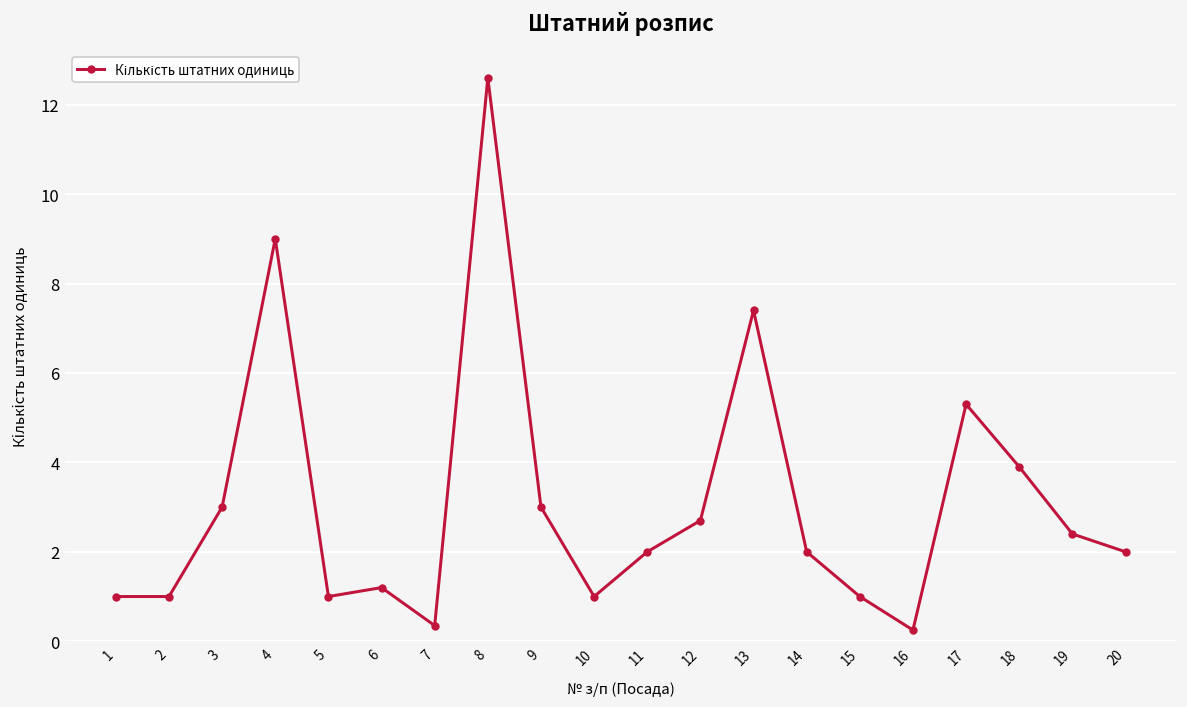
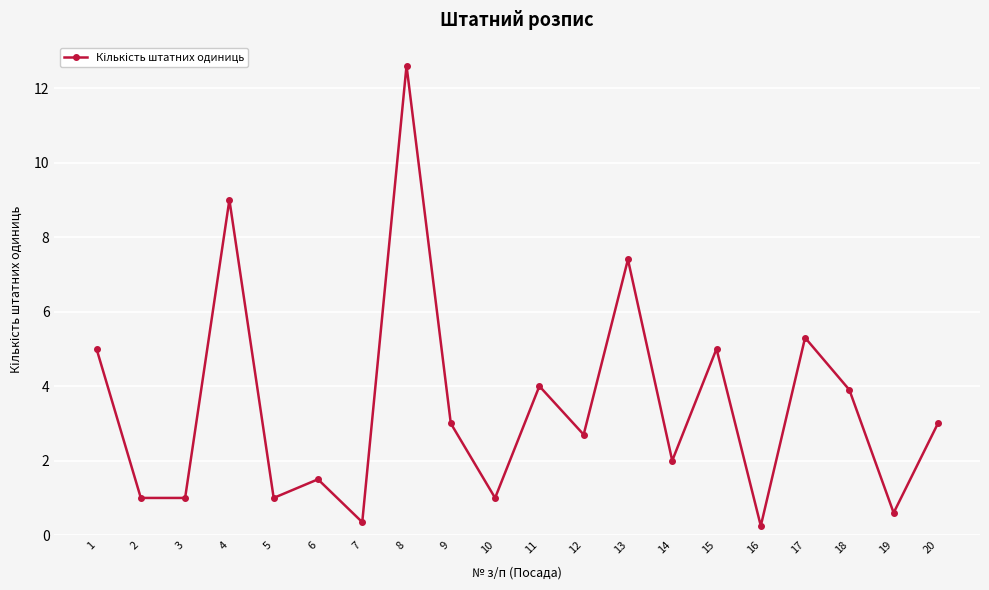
1: 1 -> 5
3: 3 -> 1
6: 1.2 -> 1.5
11: 2 -> 4
15: 1 -> 5
19: 2.4 -> 0.6
20: 2 -> 3
